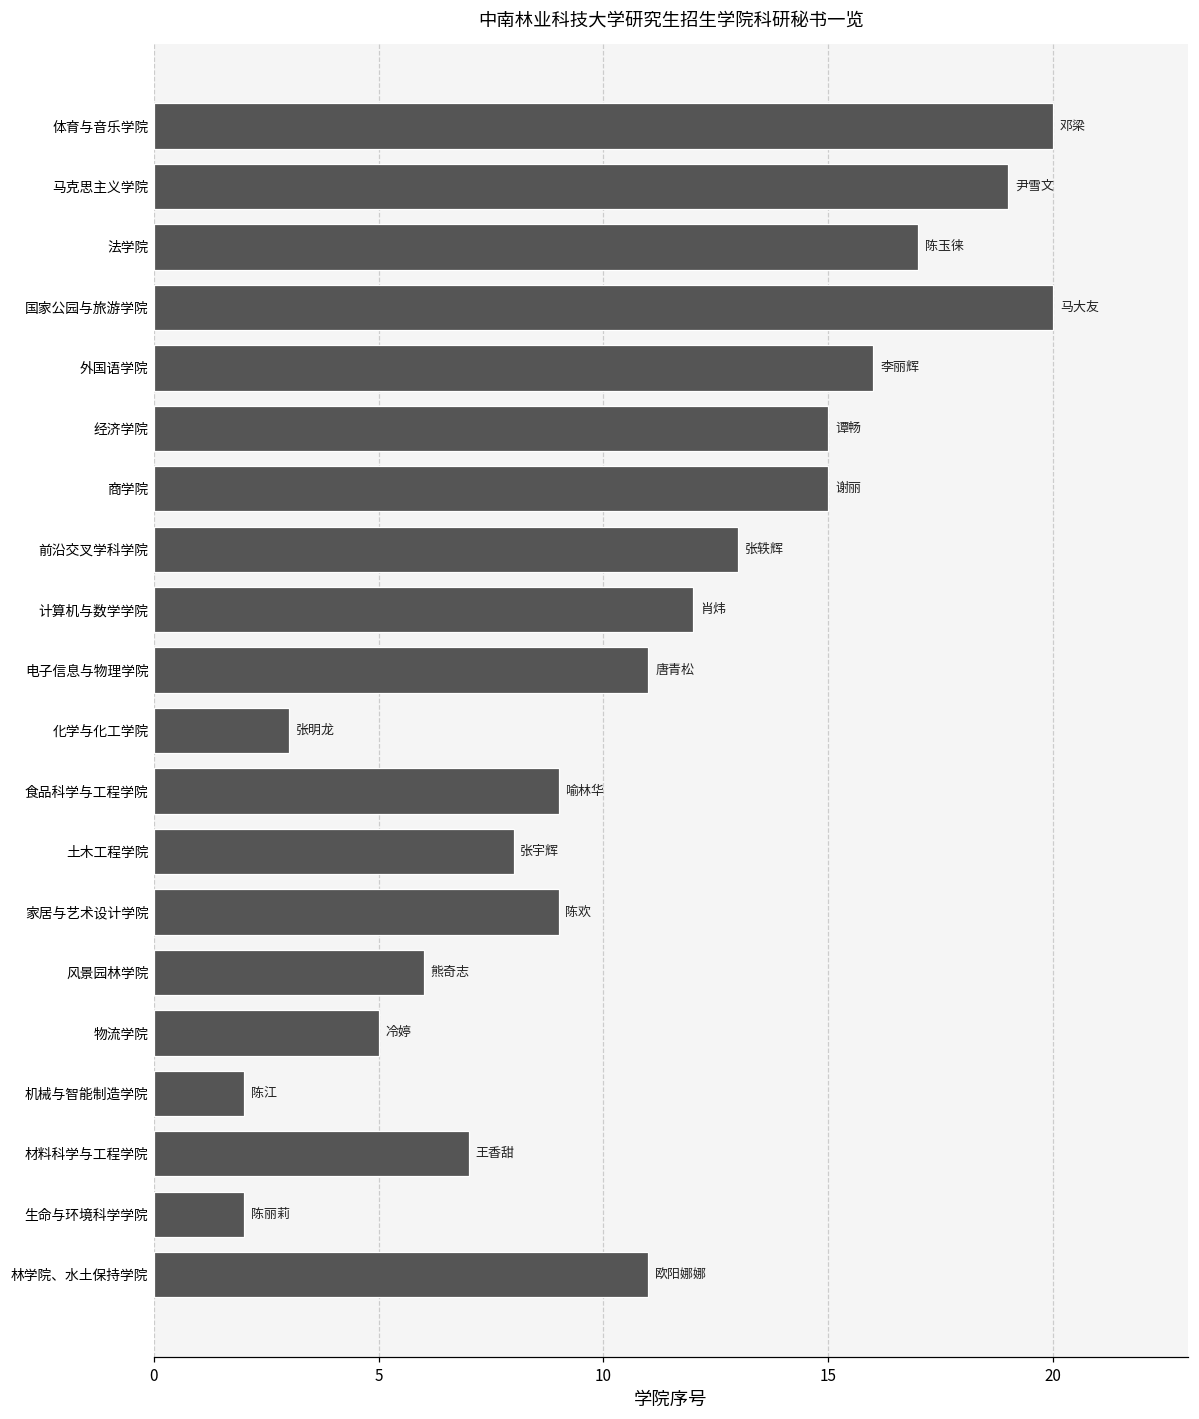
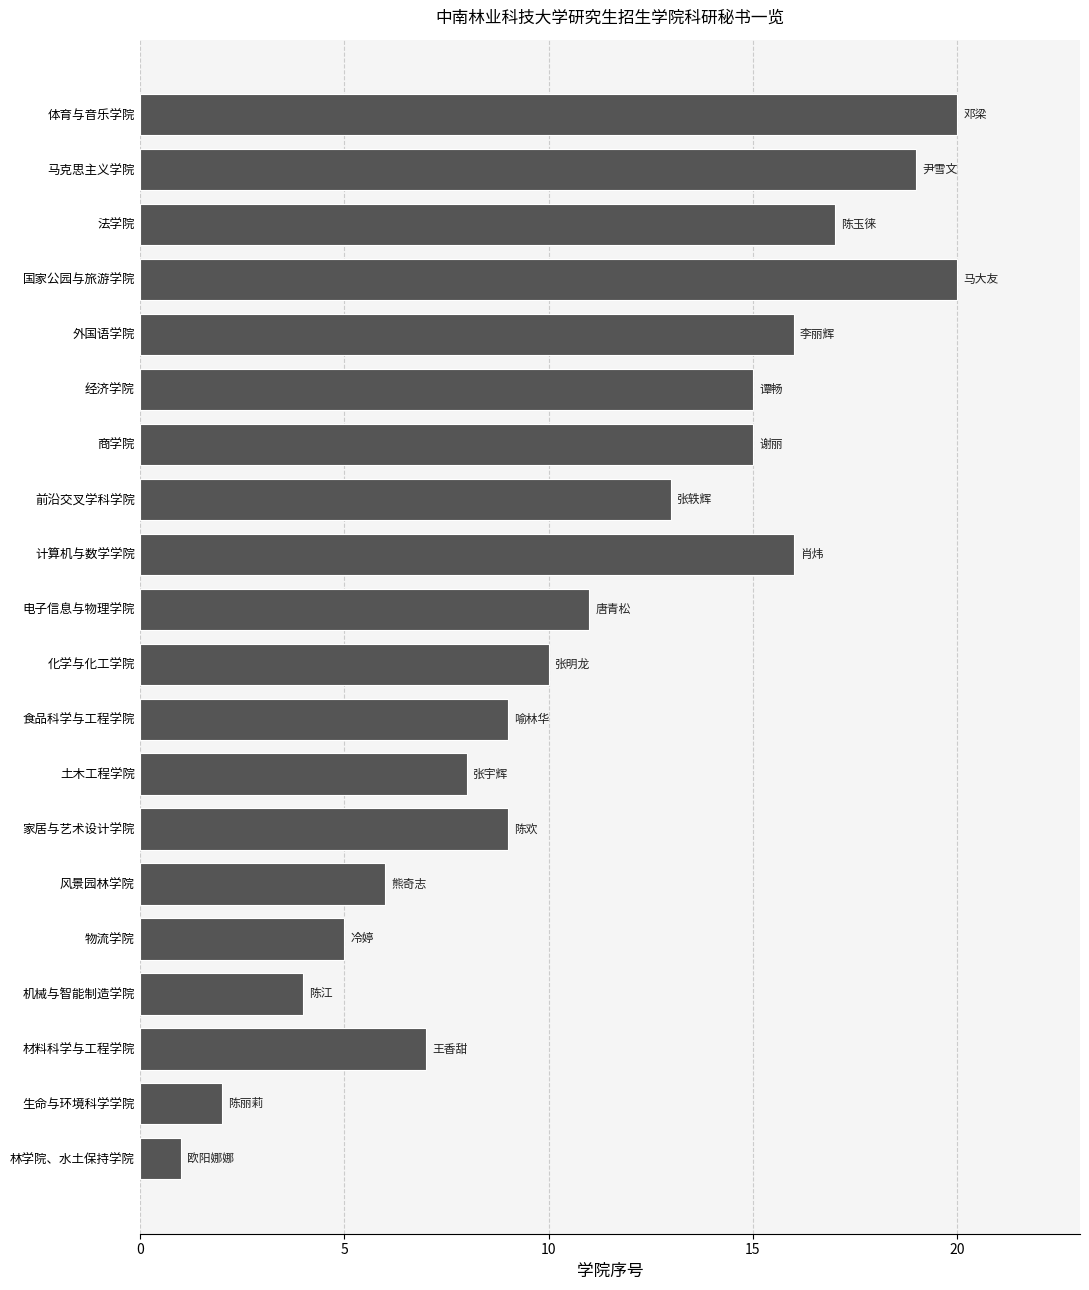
计算机与数学学院: 12 -> 16
化学与化工学院: 3 -> 10
机械与智能制造学院: 2 -> 4
林学院、水土保持学院: 11 -> 1
